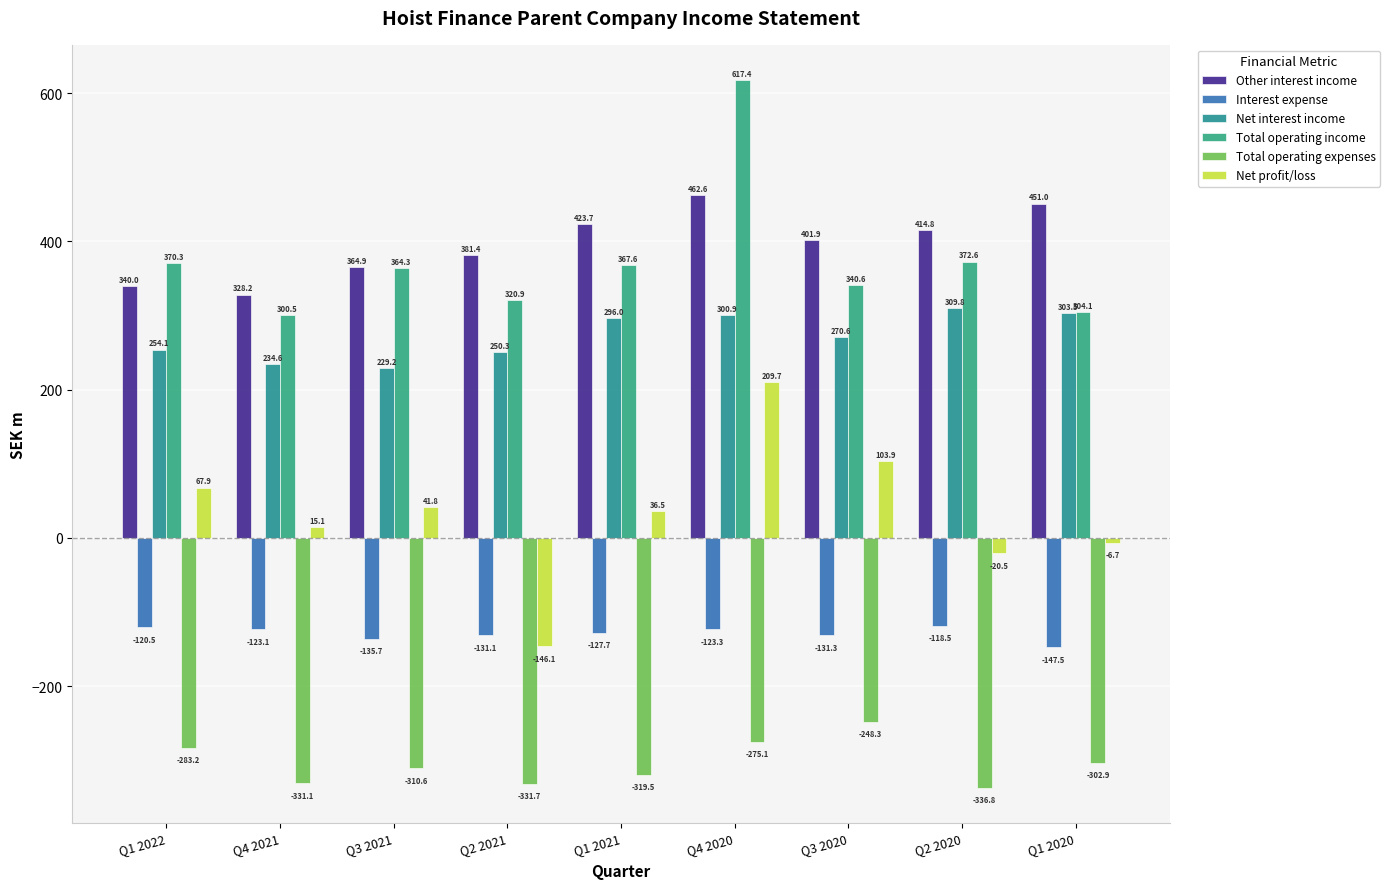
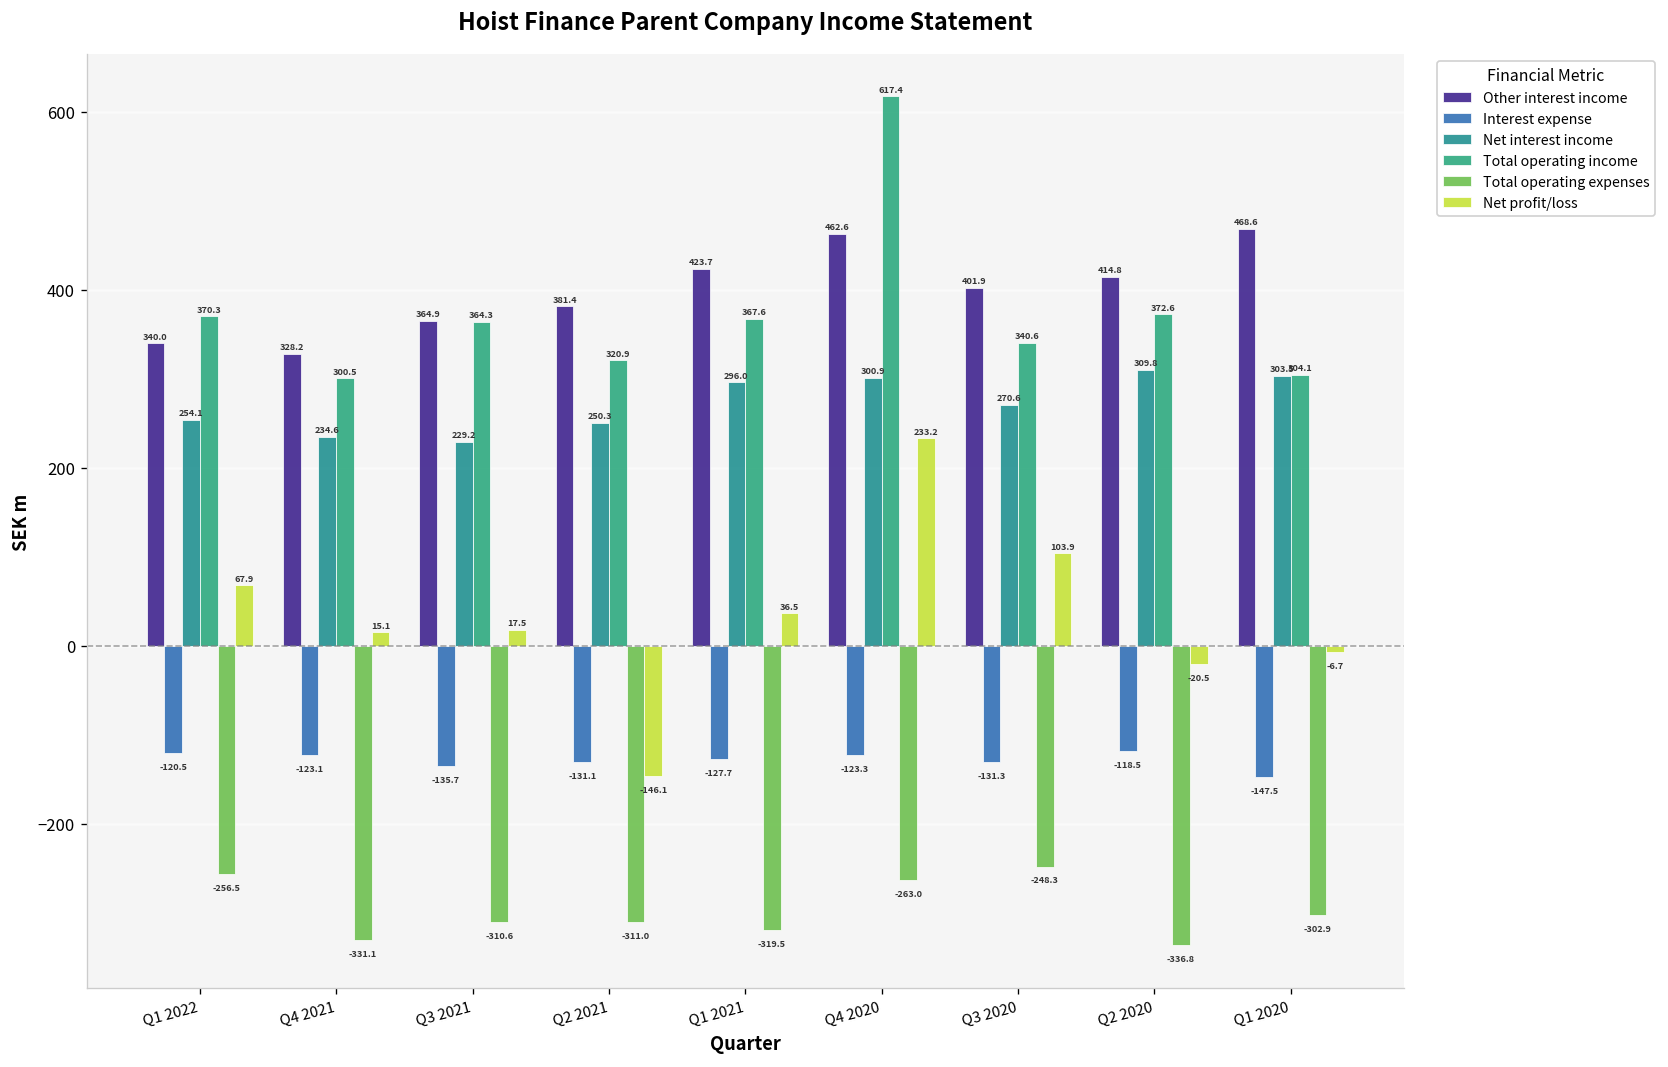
Total operating expenses, Q1 2022: -283.2 -> -256.5
Net profit/loss, Q3 2021: 41.8 -> 17.5
Total operating expenses, Q2 2021: -331.7 -> -311.0
Total operating expenses, Q4 2020: -275.1 -> -263.0
Net profit/loss, Q4 2020: 209.7 -> 233.2
Other interest income, Q1 2020: 451.0 -> 468.6
